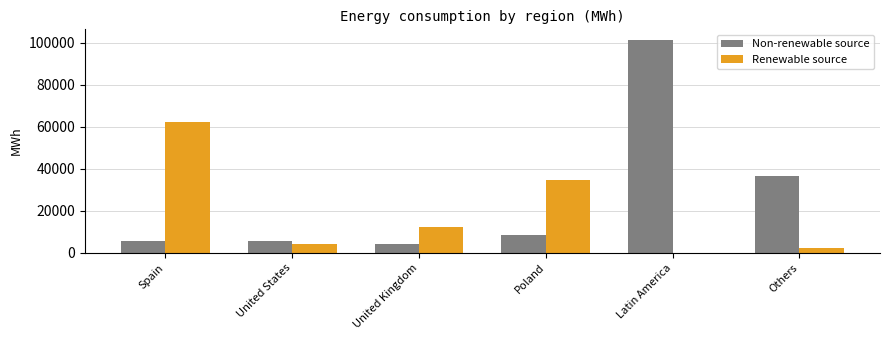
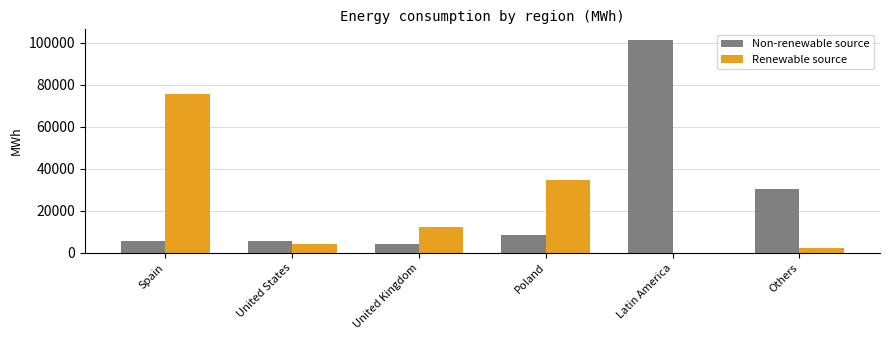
Renewable source, Spain: 62000 -> 76000
Non-renewable source, Others: 37000 -> 31000
